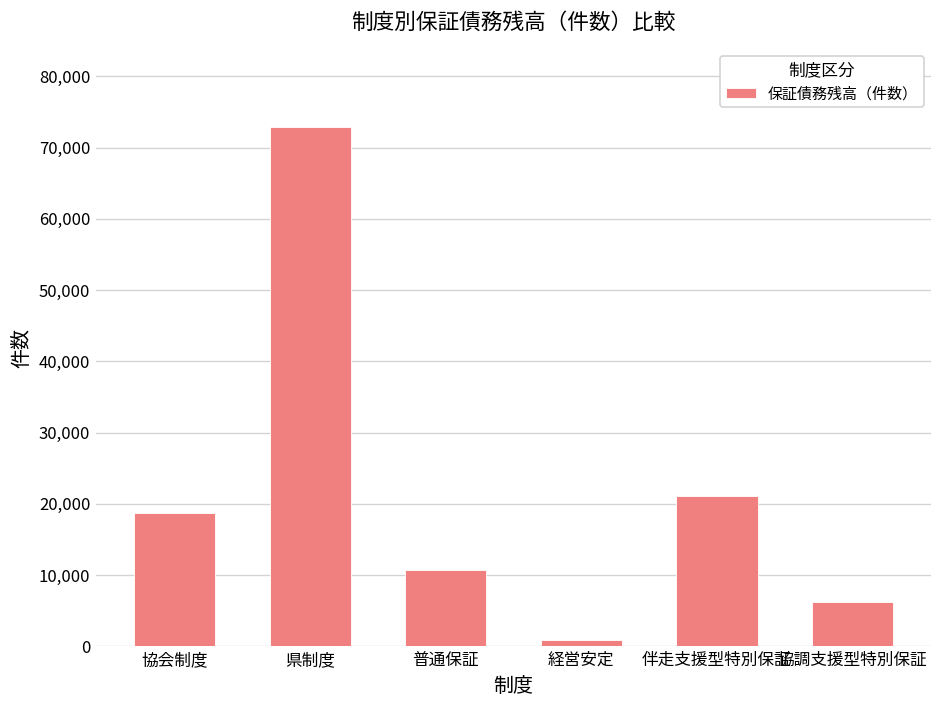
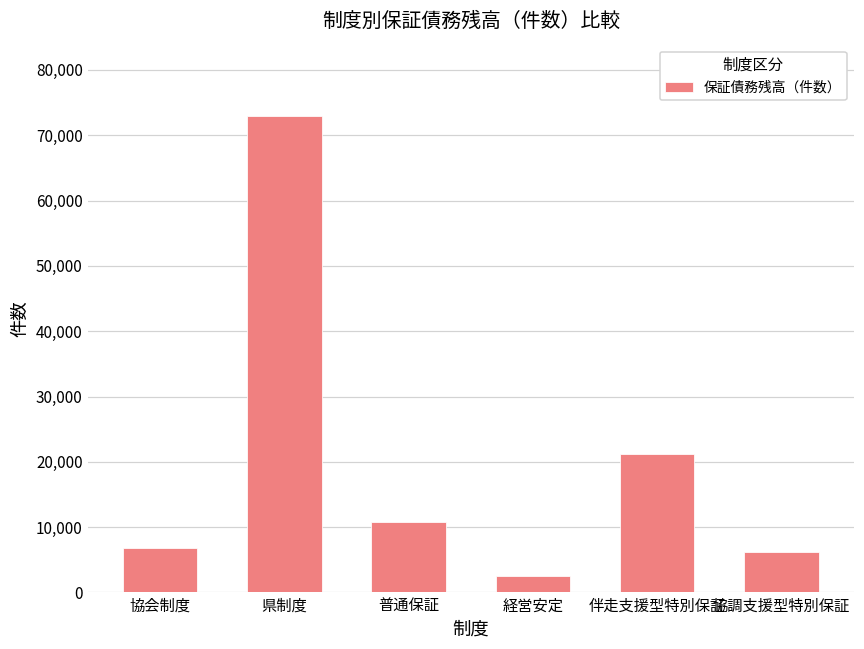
協会制度: 19,000 -> 7,000
経営安定: 1,000 -> 2,000
